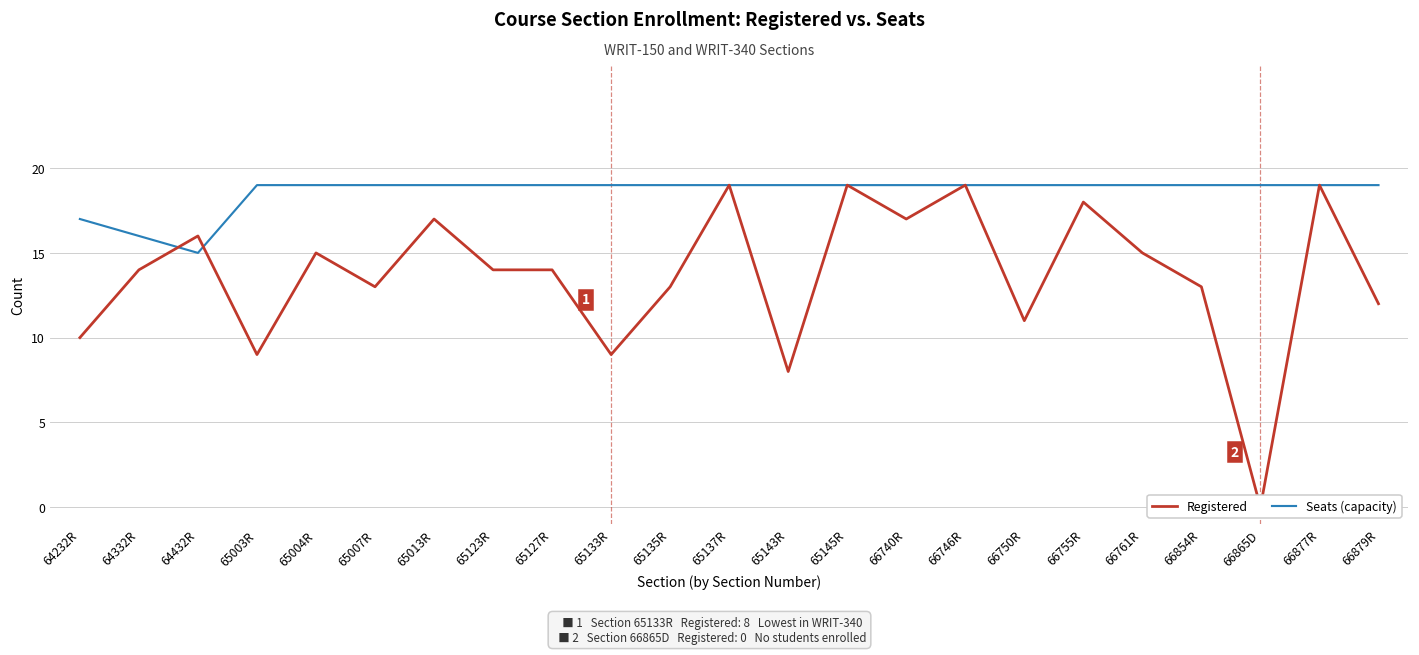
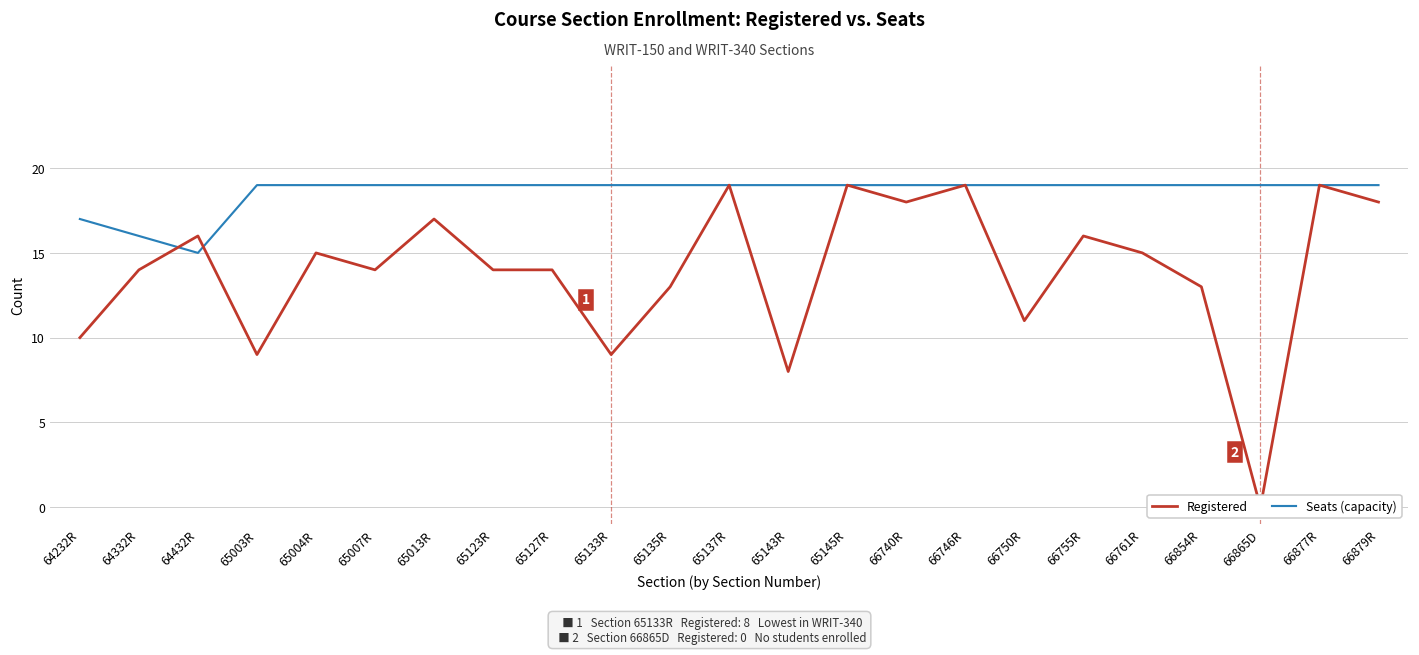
Registered, 65007R: 13 -> 14
Registered, 66740R: 17 -> 18
Registered, 66755R: 18 -> 16
Registered, 66879R: 12 -> 18
